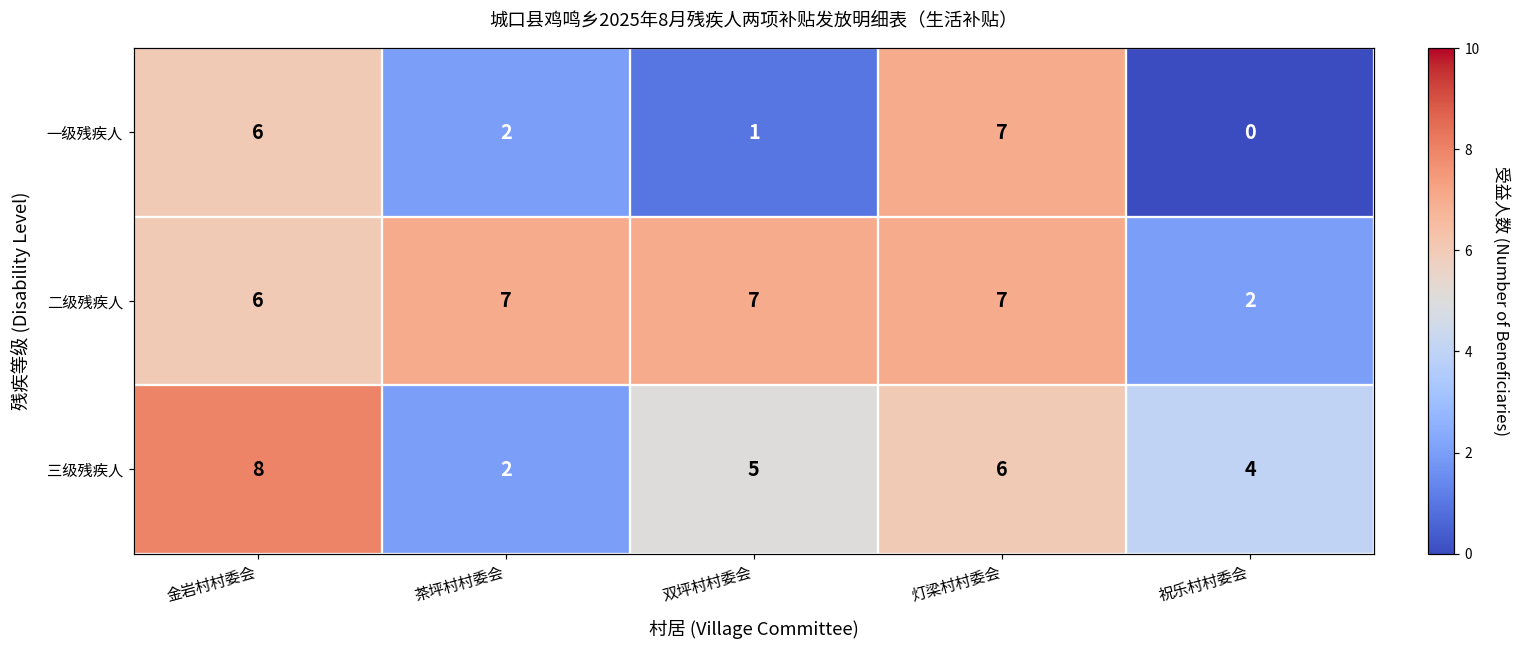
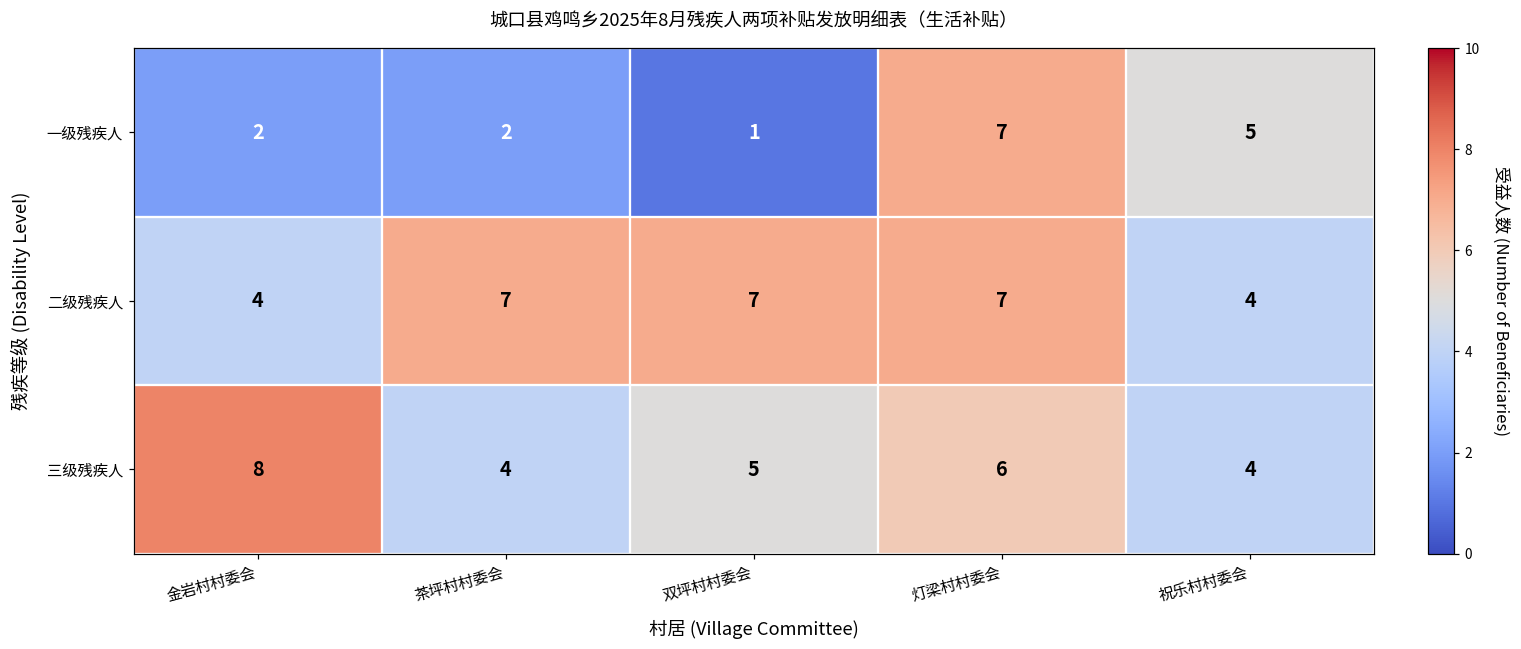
一级残疾人, 金岩村村委会: 6 -> 2
一级残疾人, 祝乐村村委会: 0 -> 5
二级残疾人, 金岩村村委会: 6 -> 4
二级残疾人, 祝乐村村委会: 2 -> 4
三级残疾人, 茶坪村村委会: 2 -> 4
